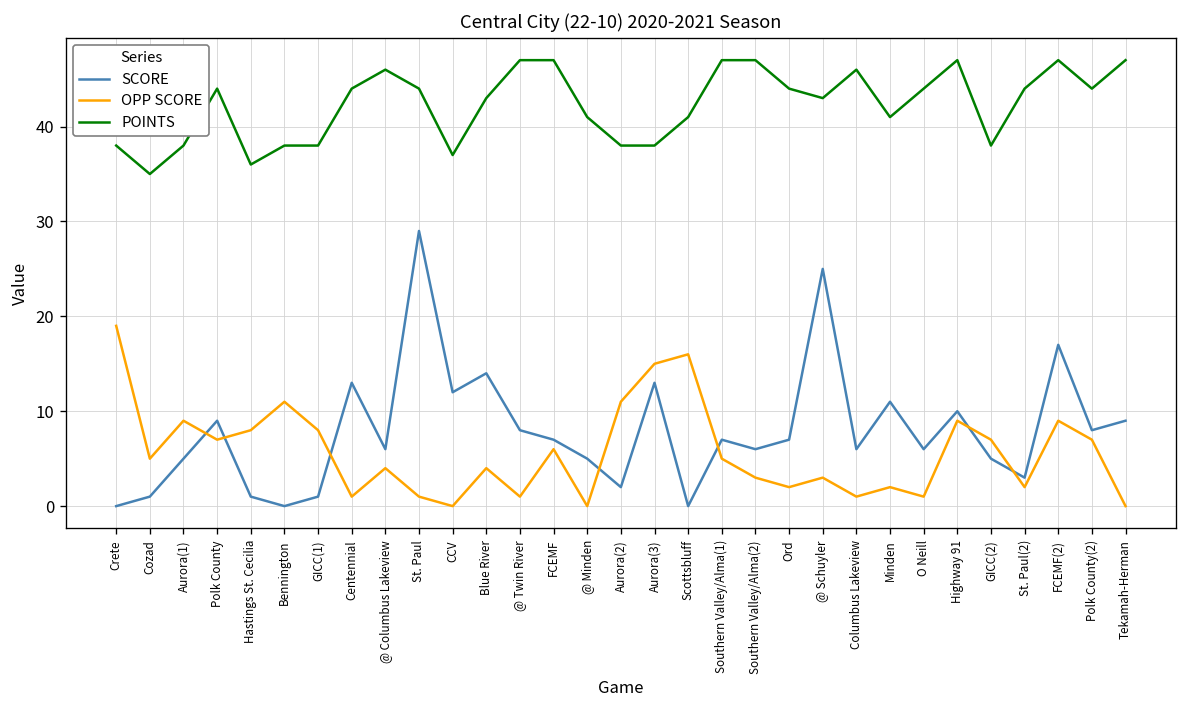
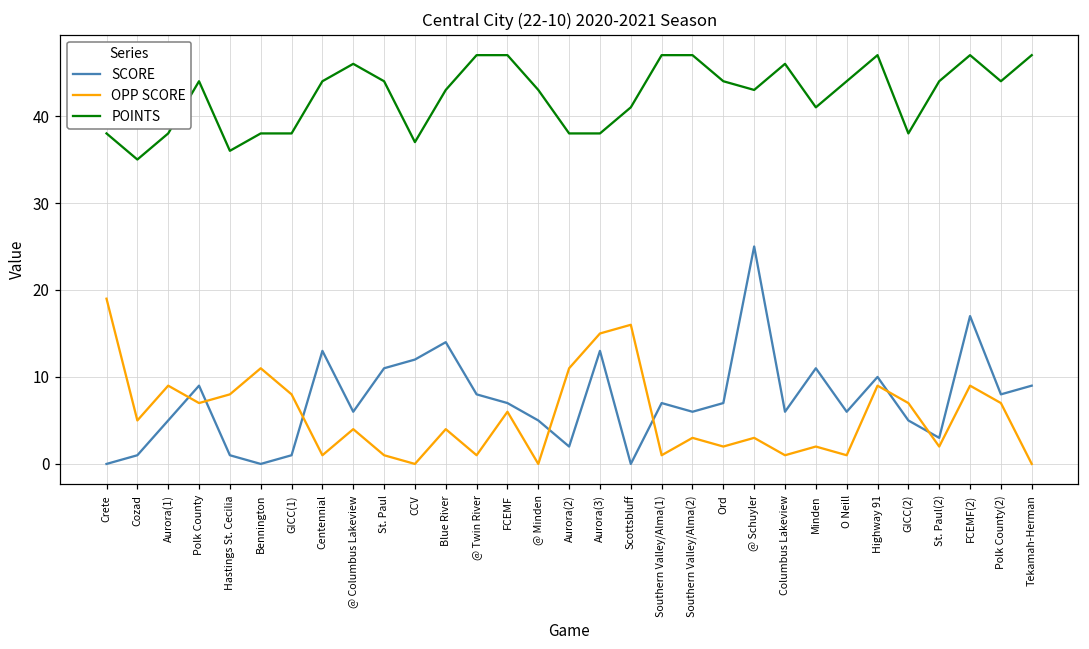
SCORE, St. Paul: 29 -> 11
POINTS, @ Minden: 41 -> 43
OPP SCORE, Southern Valley/Alma(1): 5 -> 1
